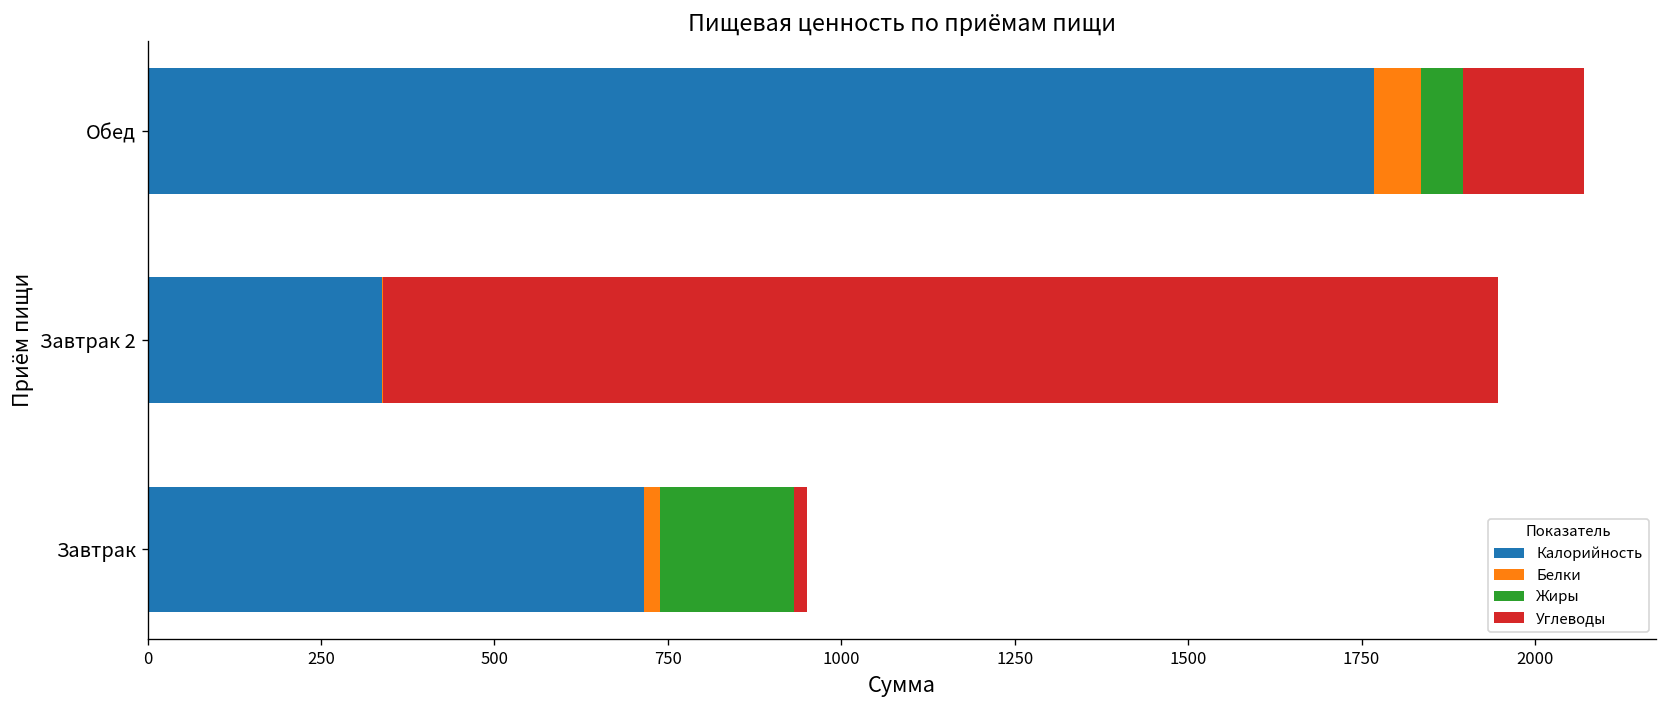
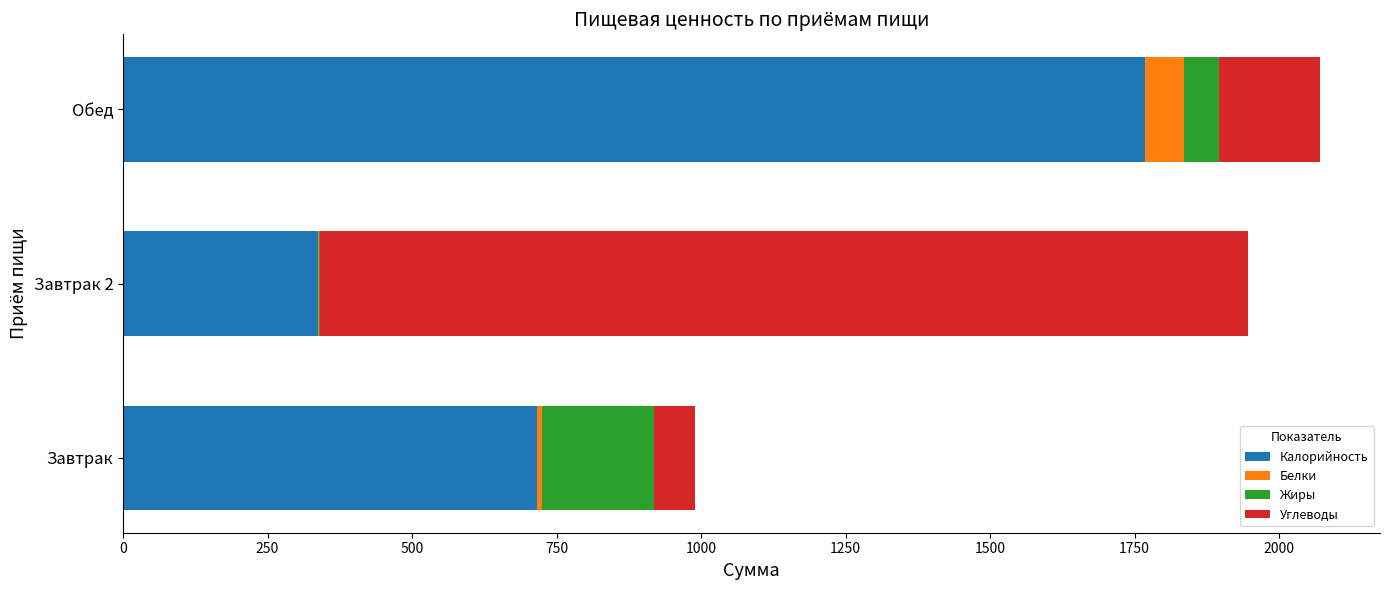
Белки, Завтрак: 20 -> 10
Углеводы, Завтрак: 20 -> 70
